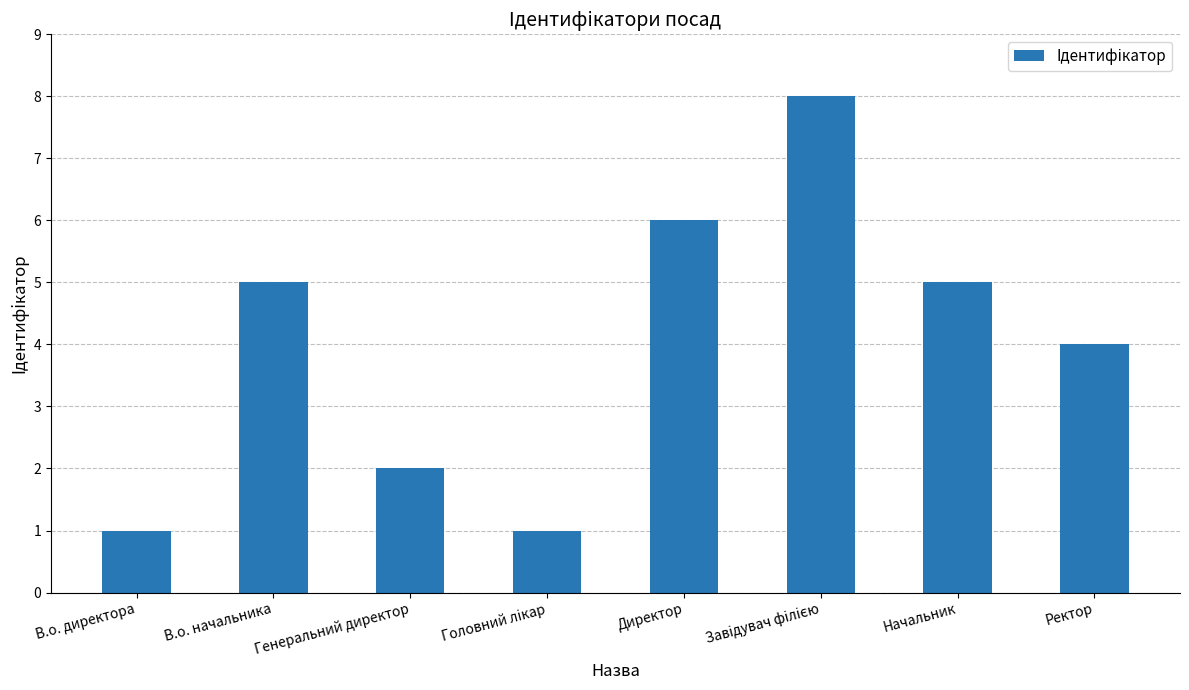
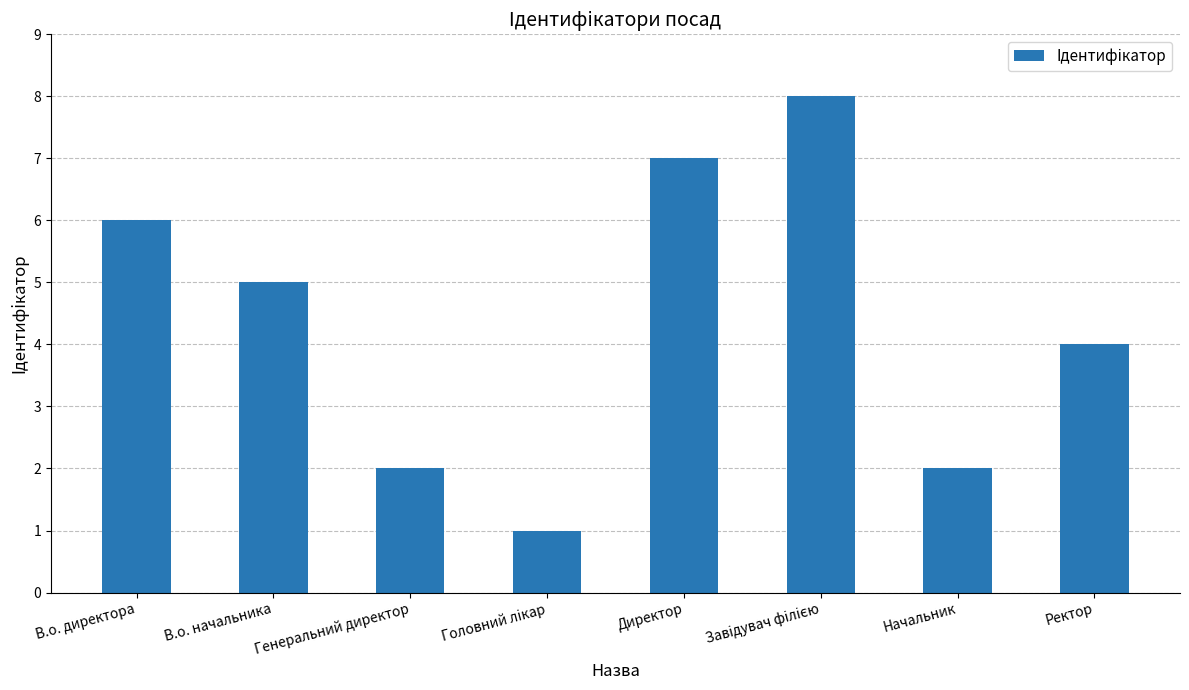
В.о. директора: 1 -> 6
Директор: 6 -> 7
Начальник: 5 -> 2
